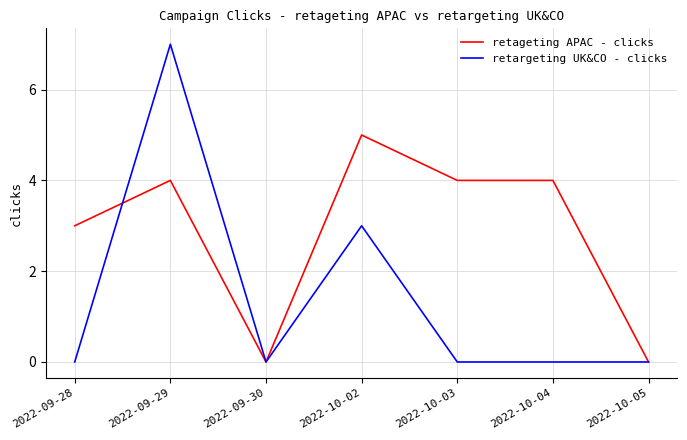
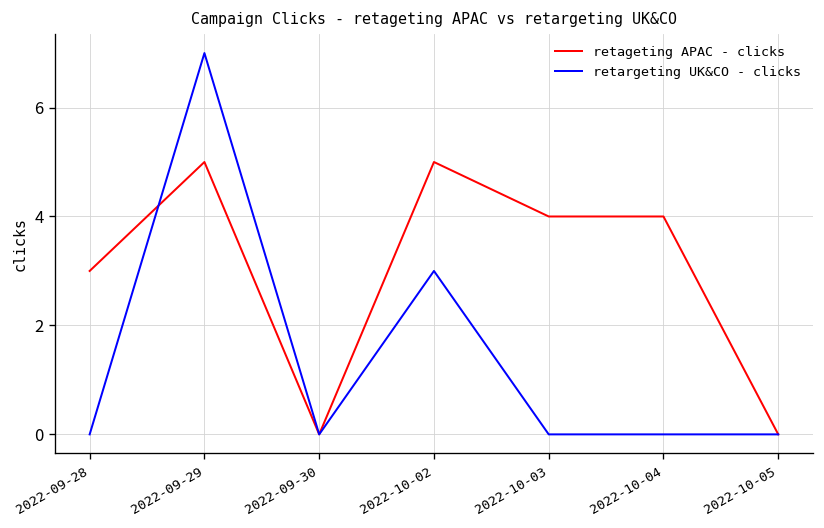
retageting APAC - clicks, 2022-09-29: 4 -> 5
